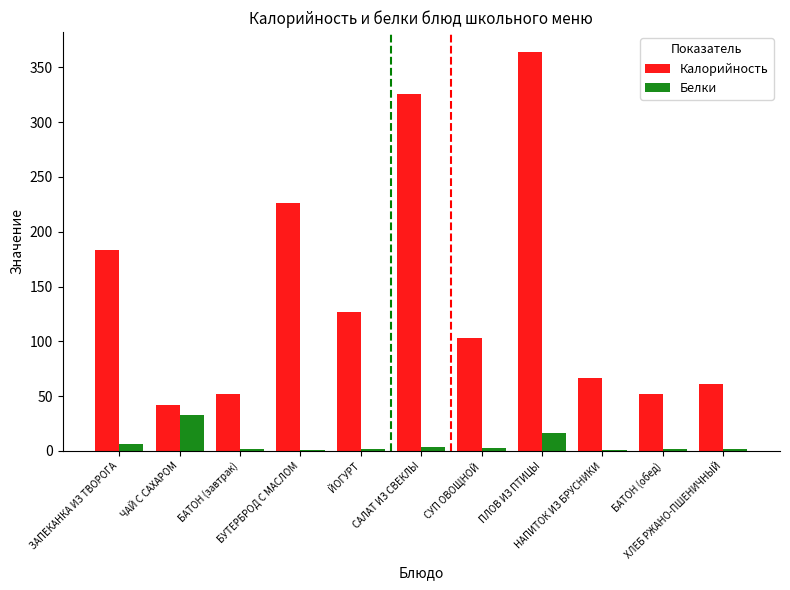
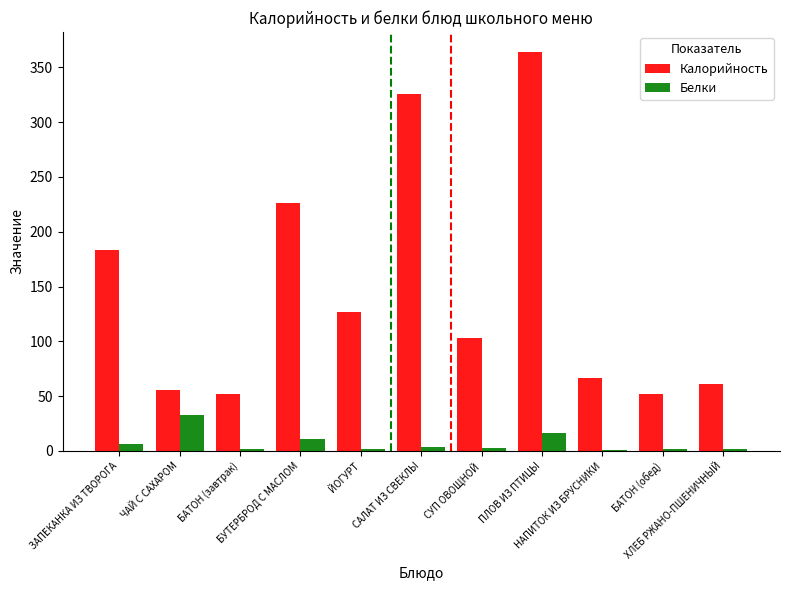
Калорийность, ЧАЙ С САХАРОМ: 42 -> 56
Белки, БУТЕРБРОД С МАСЛОМ: 1 -> 11
